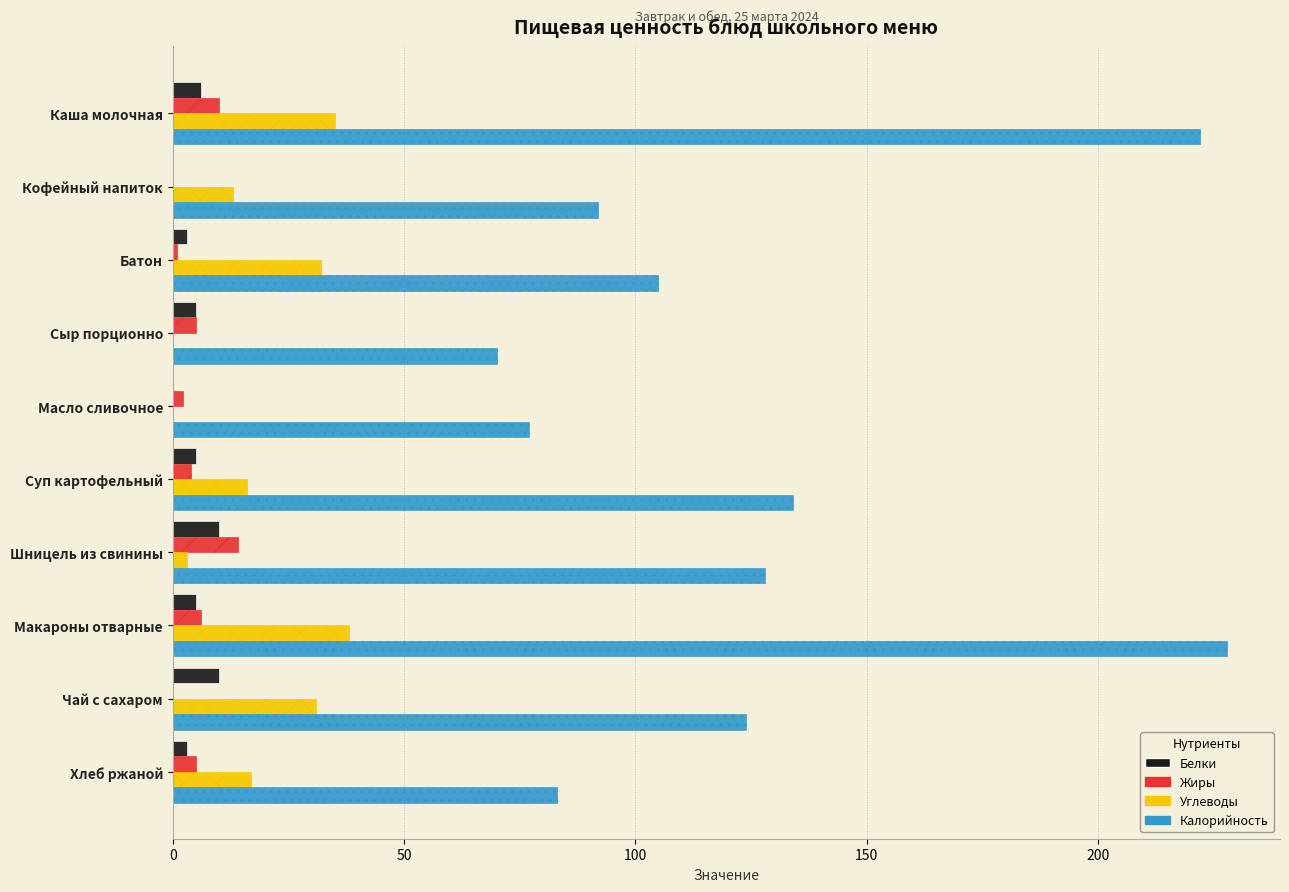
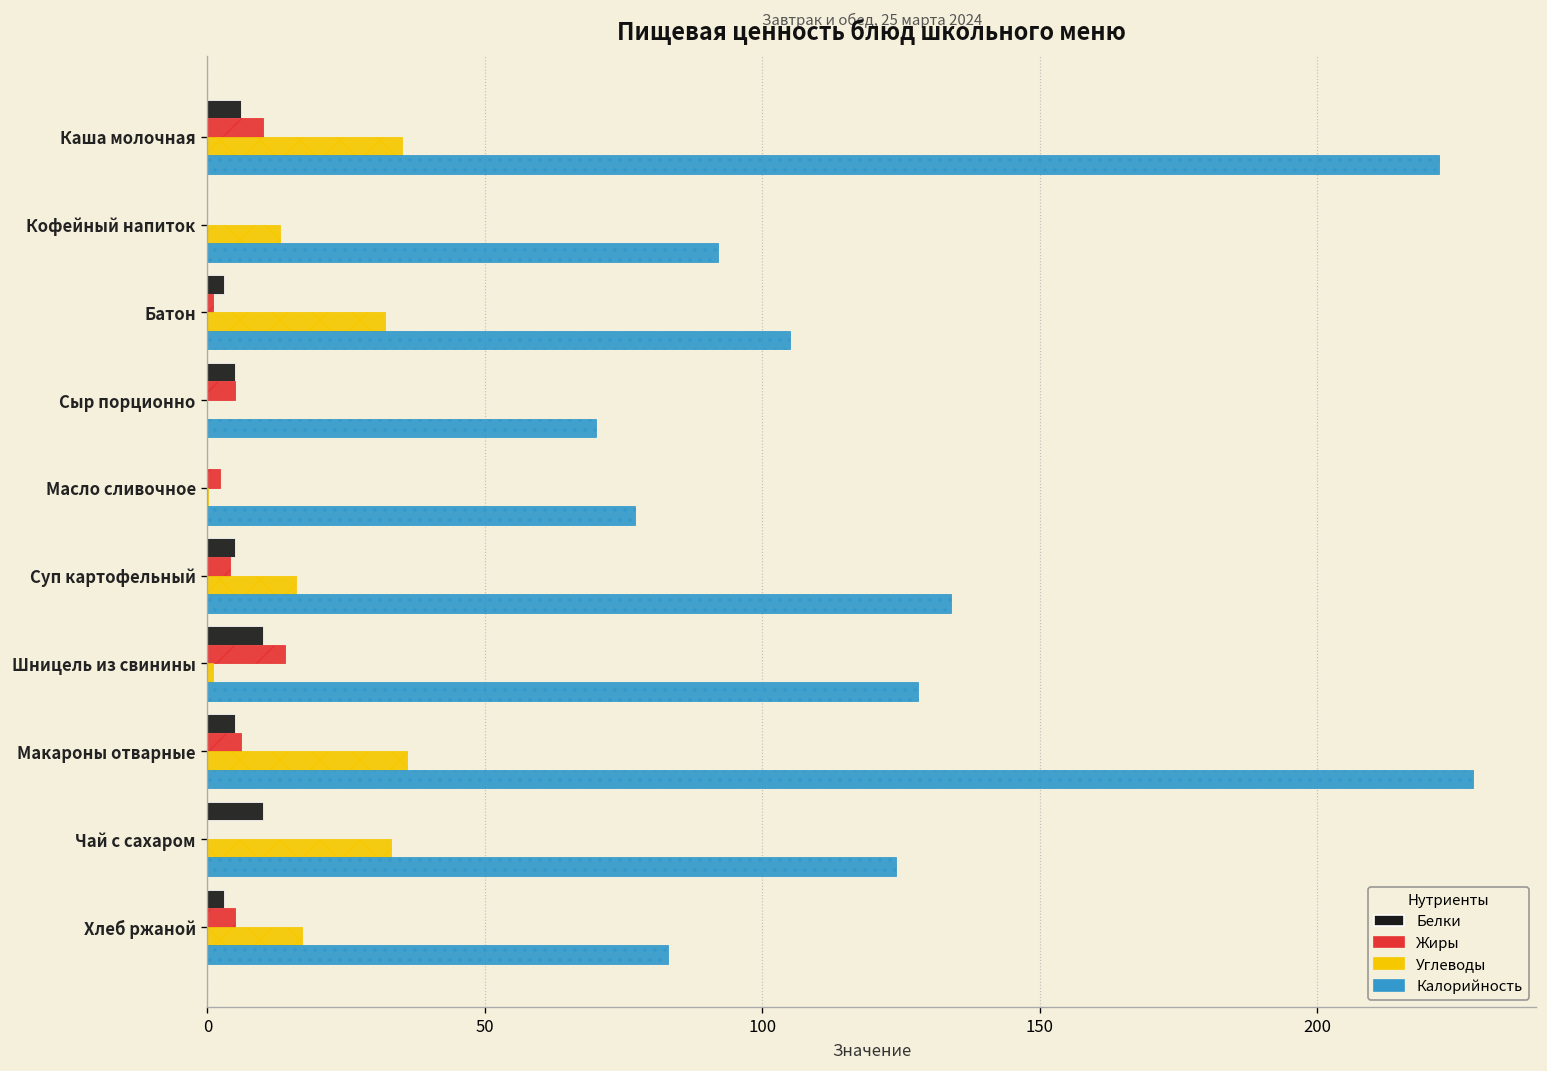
Углеводы, Шницель из свинины: 3 -> 1
Углеводы, Макароны отварные: 38 -> 36
Углеводы, Чай с сахаром: 31 -> 33
